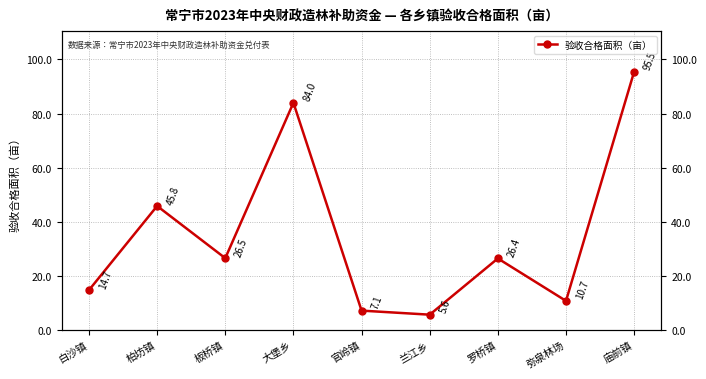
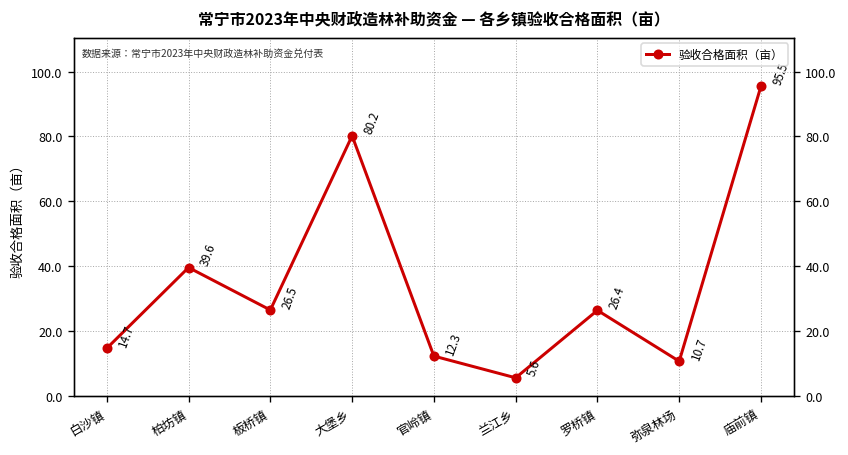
柏坊镇: 45.8 -> 39.6
大堡乡: 84.0 -> 80.2
官岭镇: 7.1 -> 12.3
